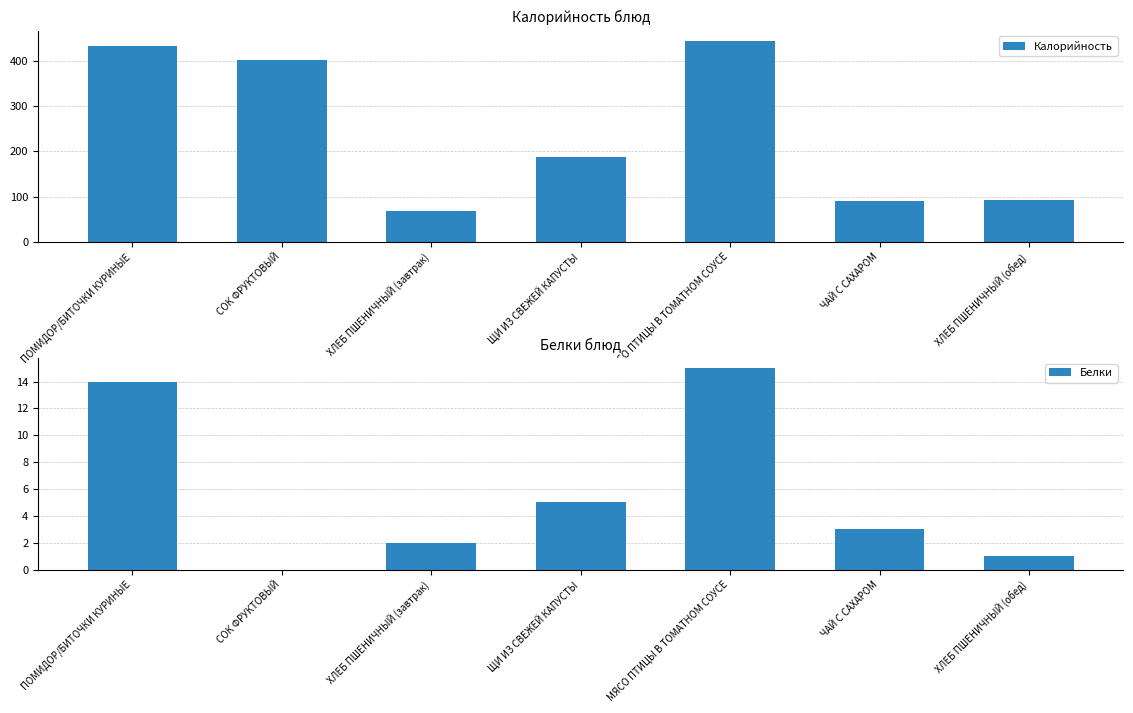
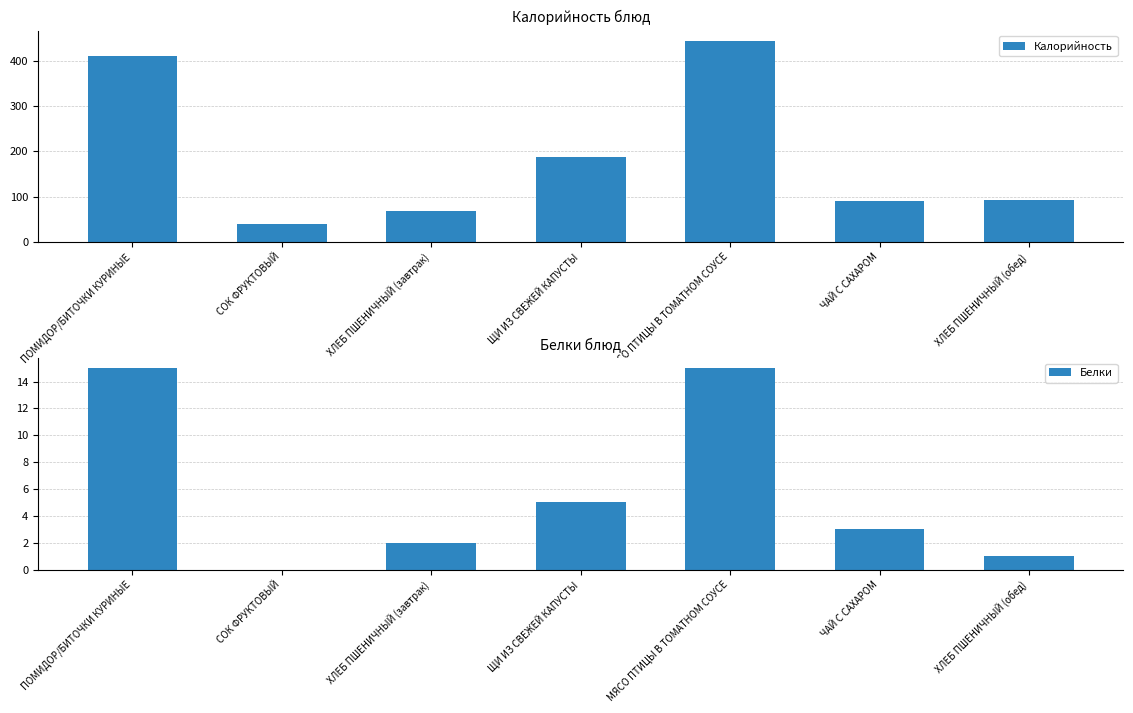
Калорийность блюд, ПОМИДОР/БИТОЧКИ КУРИНЫЕ: 430 -> 410
Калорийность блюд, СОК ФРУКТОВЫЙ: 400 -> 40
Белки блюд, ПОМИДОР/БИТОЧКИ КУРИНЫЕ: 14 -> 15
